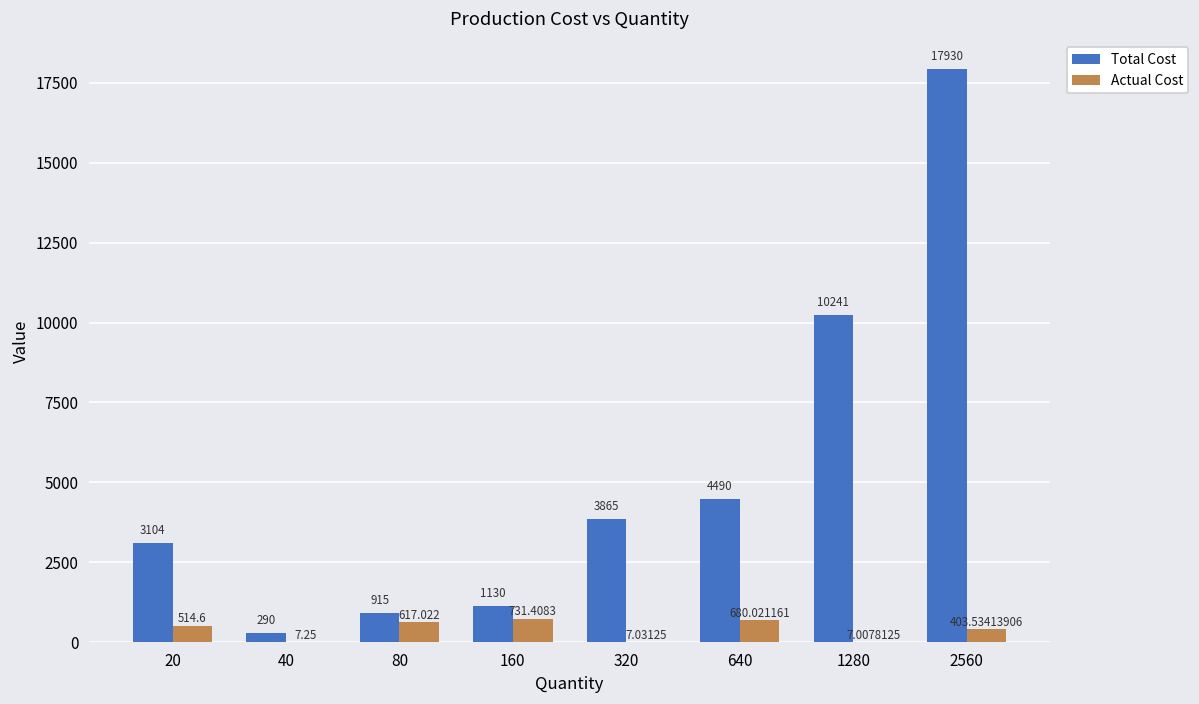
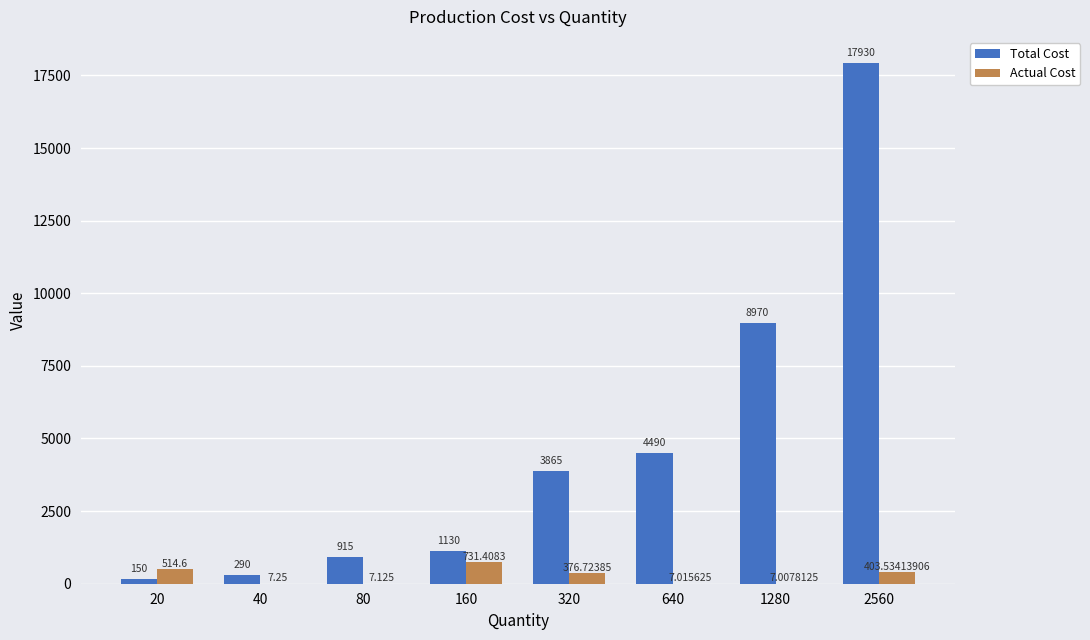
Total Cost, 20: 3104 -> 150
Actual Cost, 80: 617.022 -> 7.125
Actual Cost, 320: 7.03125 -> 376.72385
Actual Cost, 640: 680.021161 -> 7.015625
Total Cost, 1280: 10241 -> 8970
